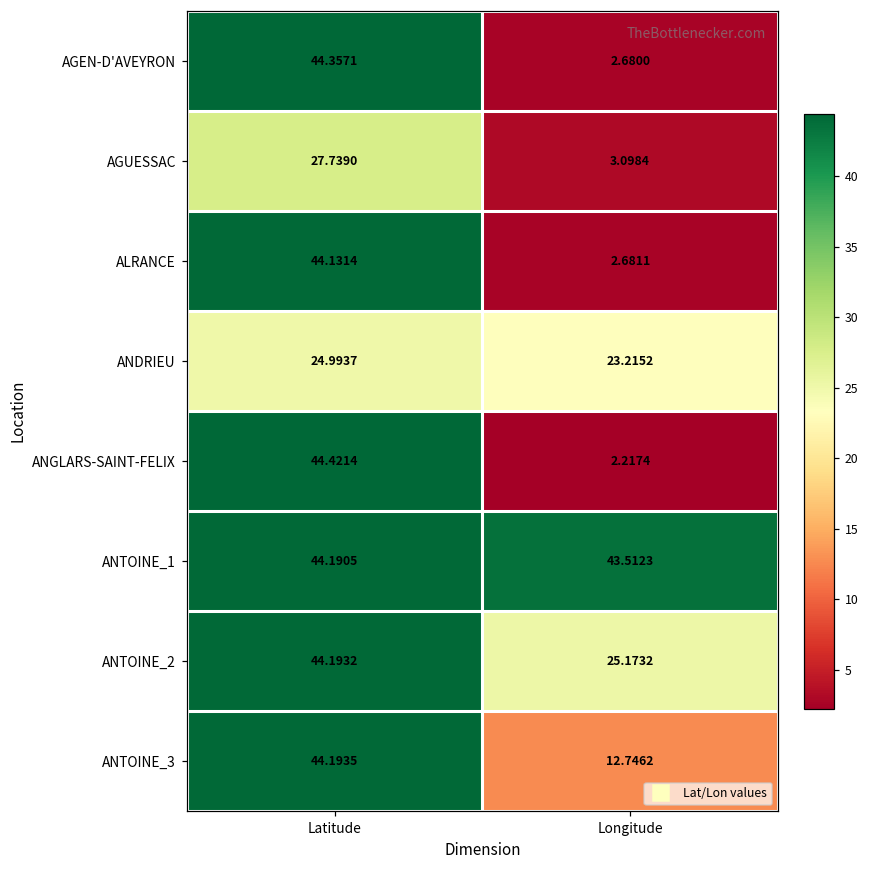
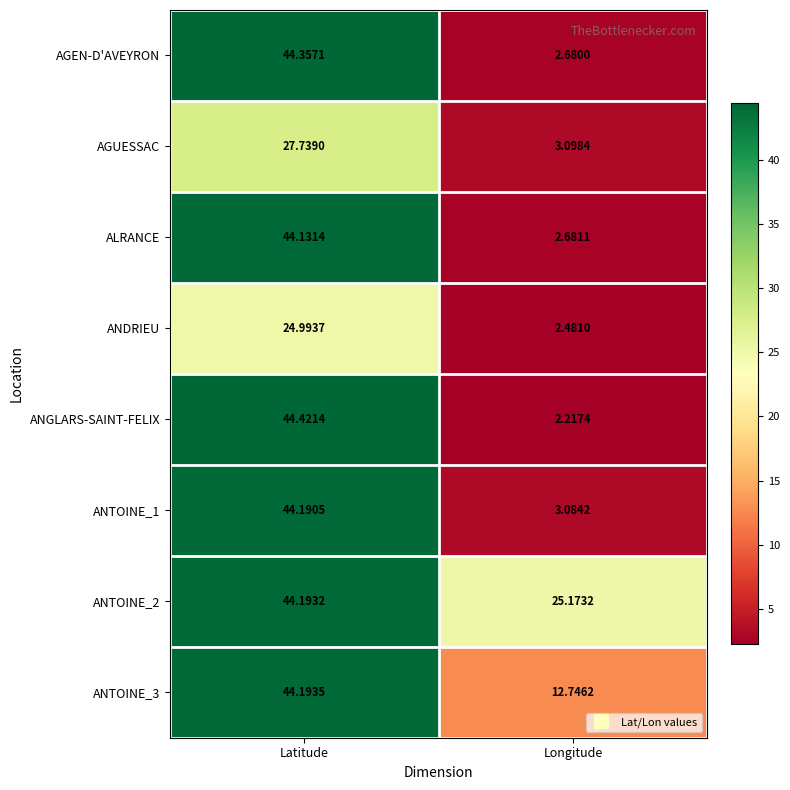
ANDRIEU, Longitude: 23.2152 -> 2.4810
ANTOINE_1, Longitude: 43.5123 -> 3.0842
